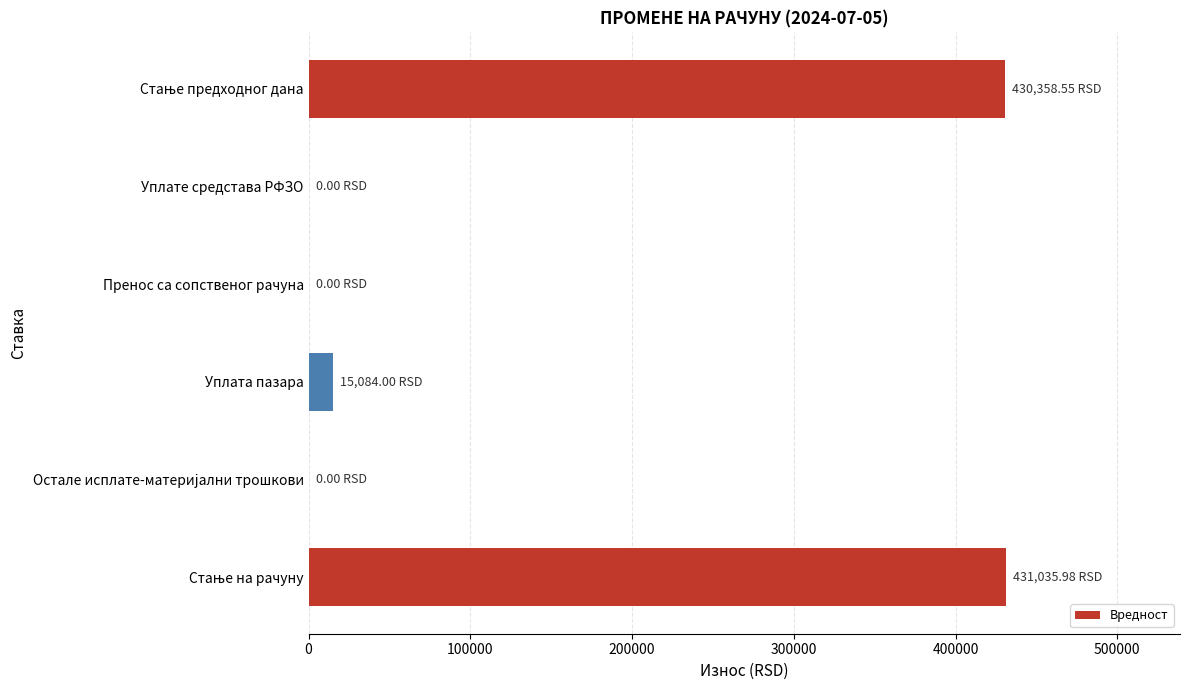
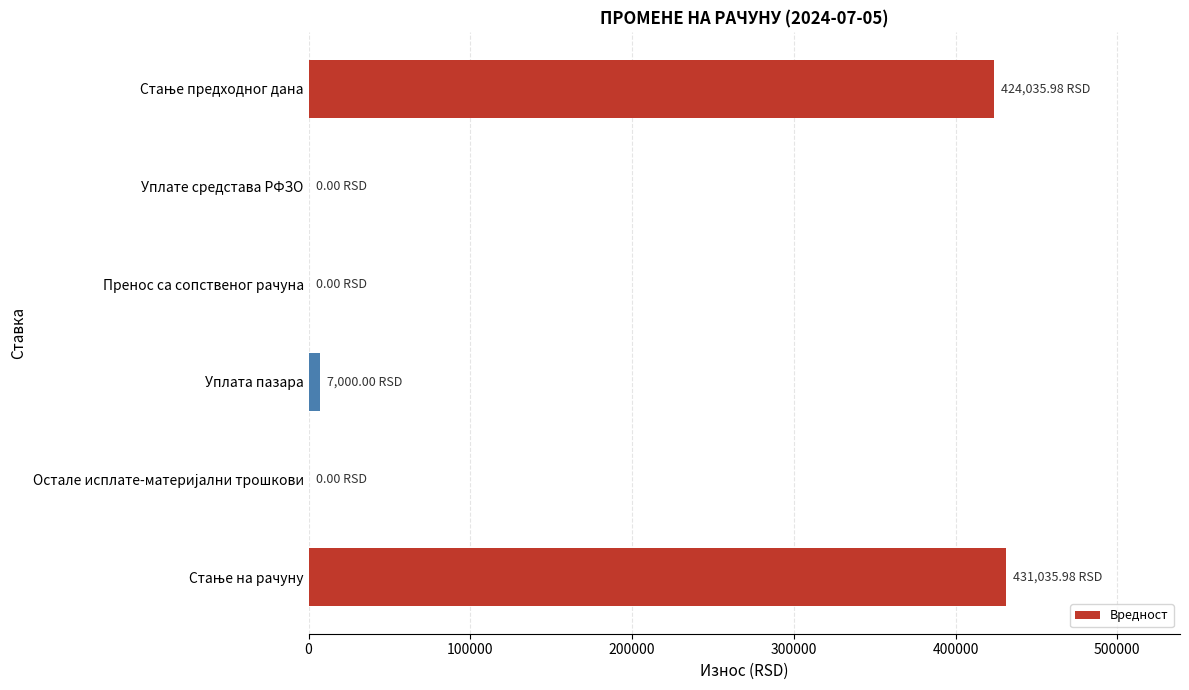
Стање предходног дана: 430,358.55 -> 424,035.98
Уплата пазара: 15,084.00 -> 7,000.00
